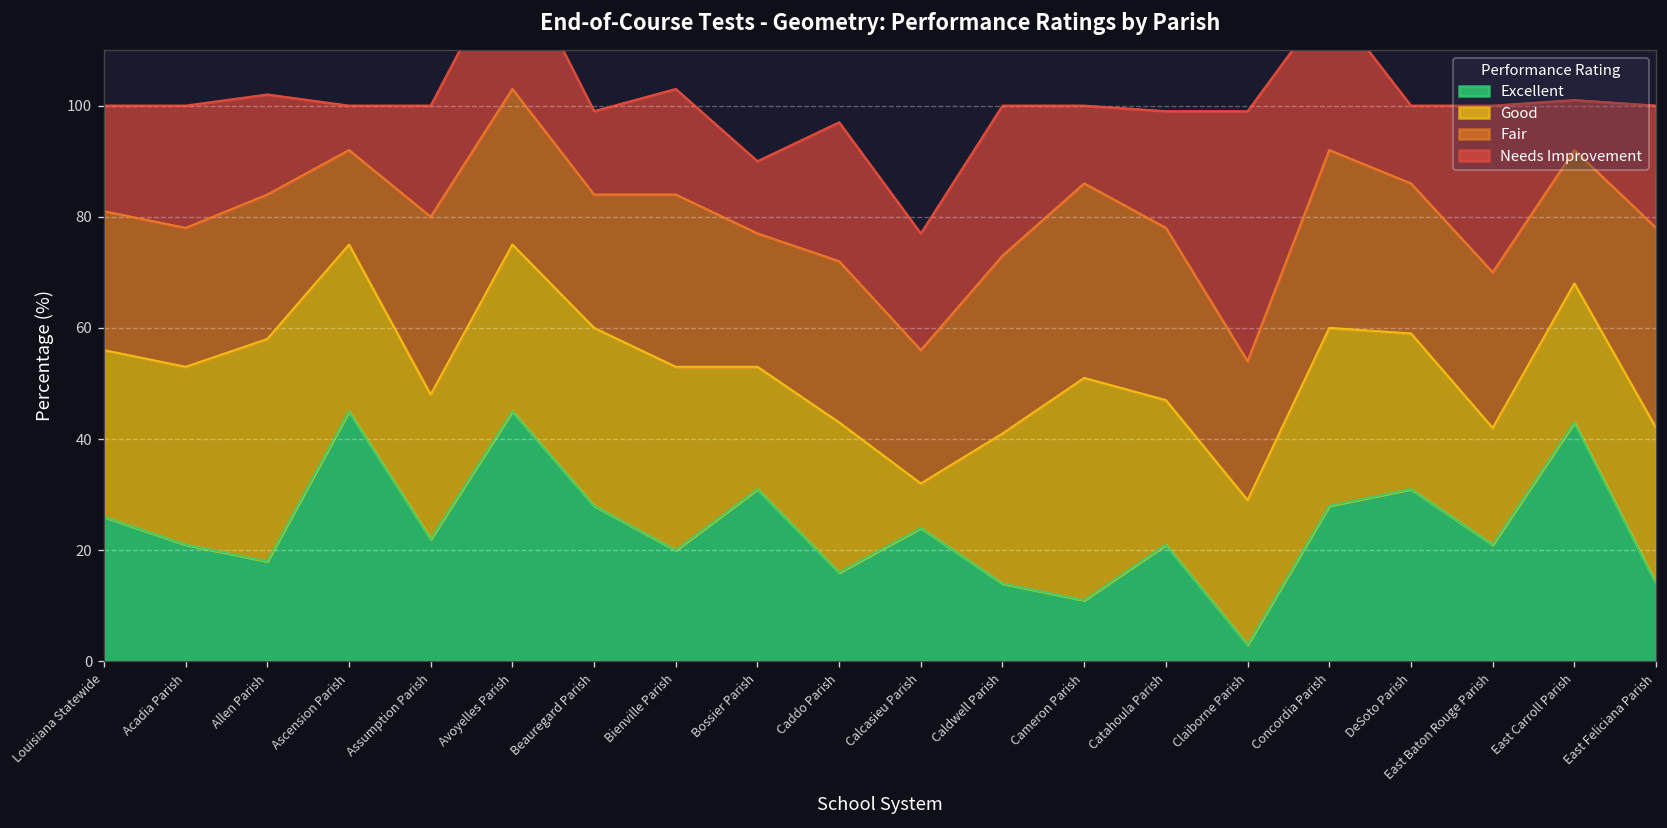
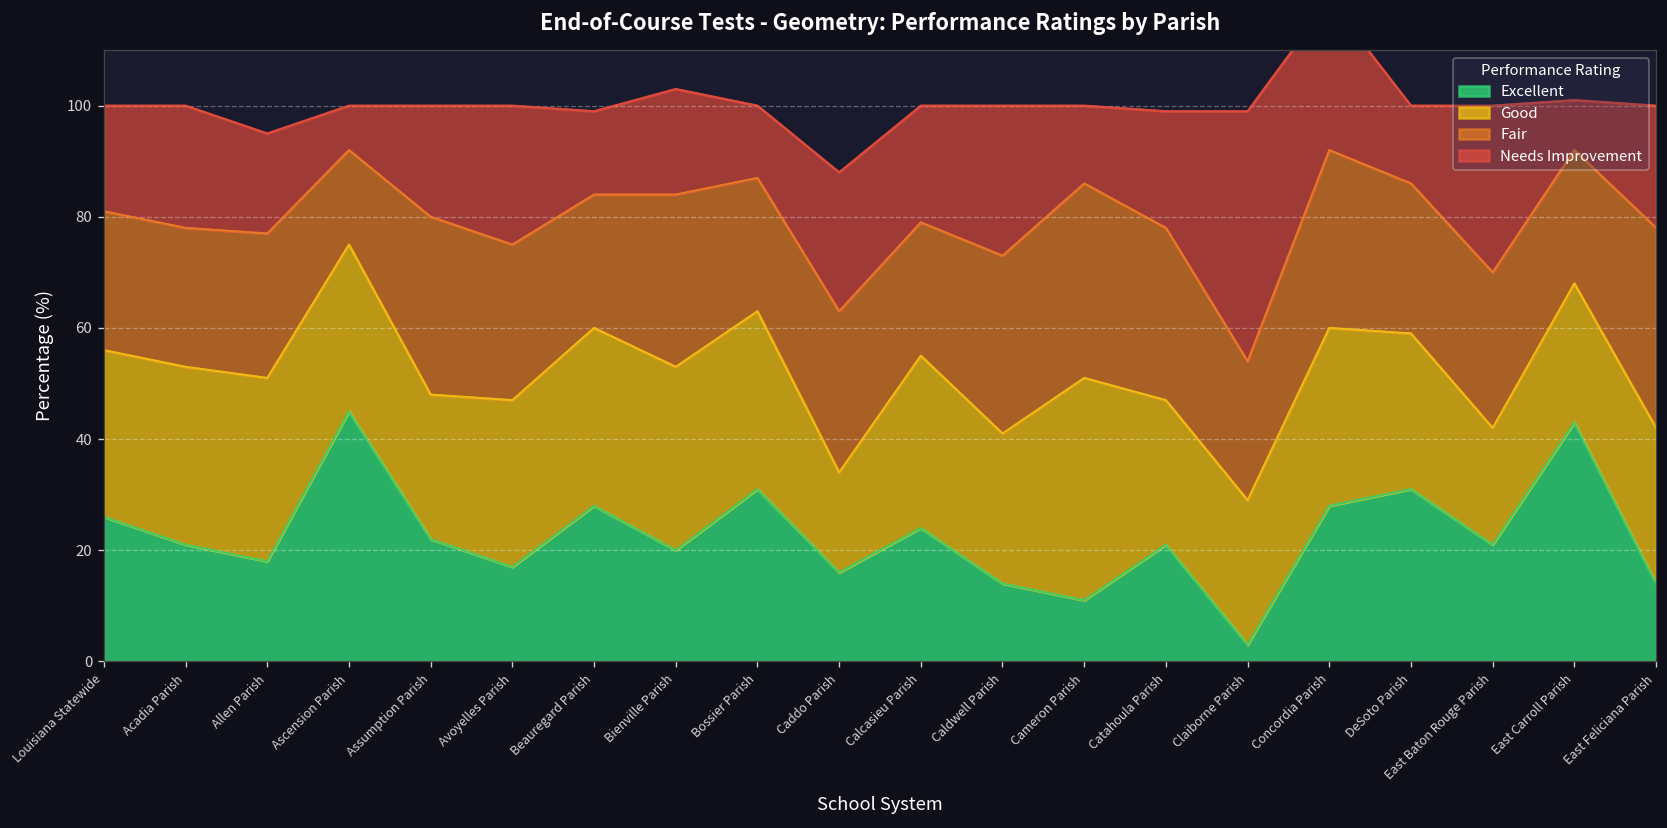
Good, Allen Parish: 40 -> 33
Excellent, Avoyelles Parish: 45 -> 17
Good, Bossier Parish: 22 -> 32
Good, Caddo Parish: 27 -> 18
Good, Calcasieu Parish: 8 -> 31
